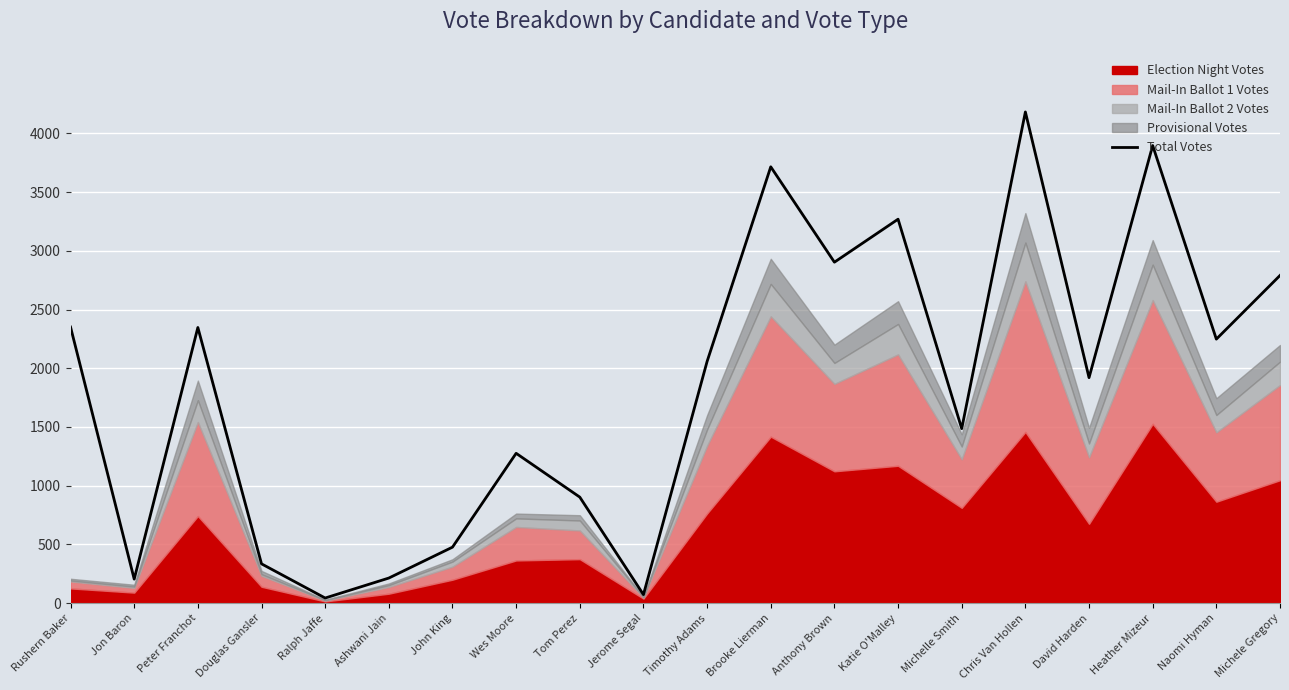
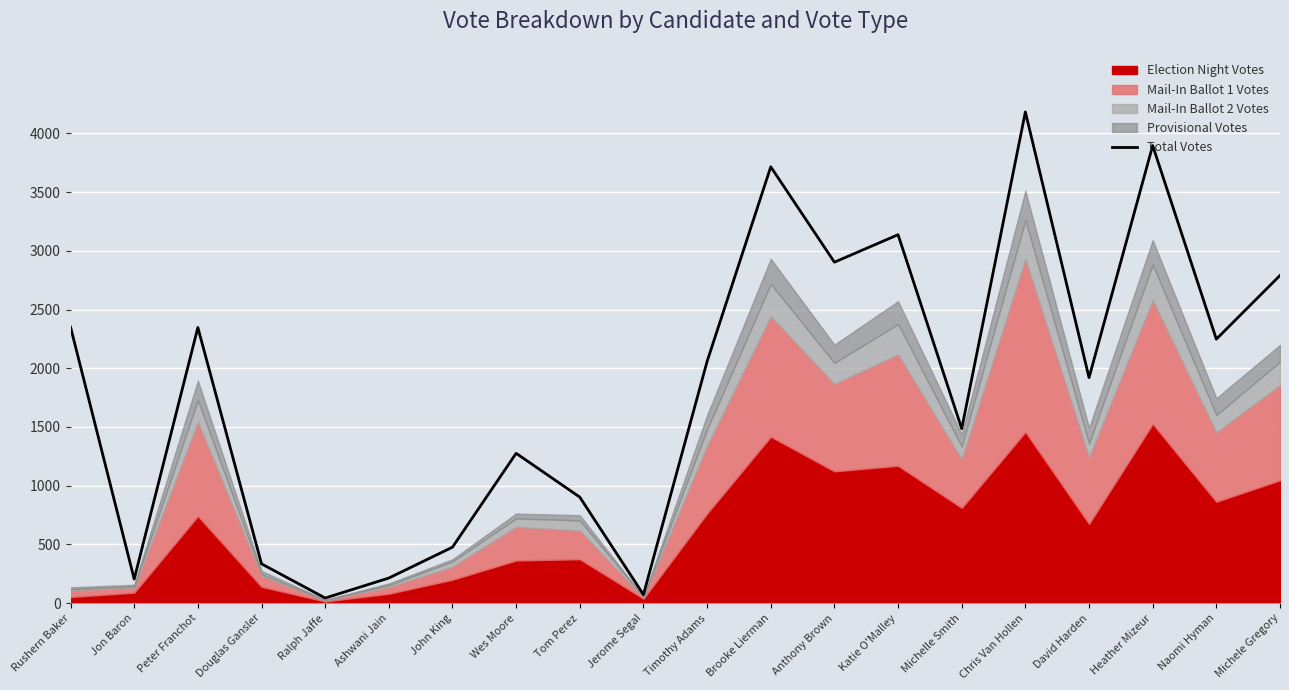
Election Night Votes, Rushern Baker: 130 -> 50
Total Votes, Katie O'Malley: 3270 -> 3140
Mail-In Ballot 1 Votes, Chris Van Hollen: 1280 -> 1470
